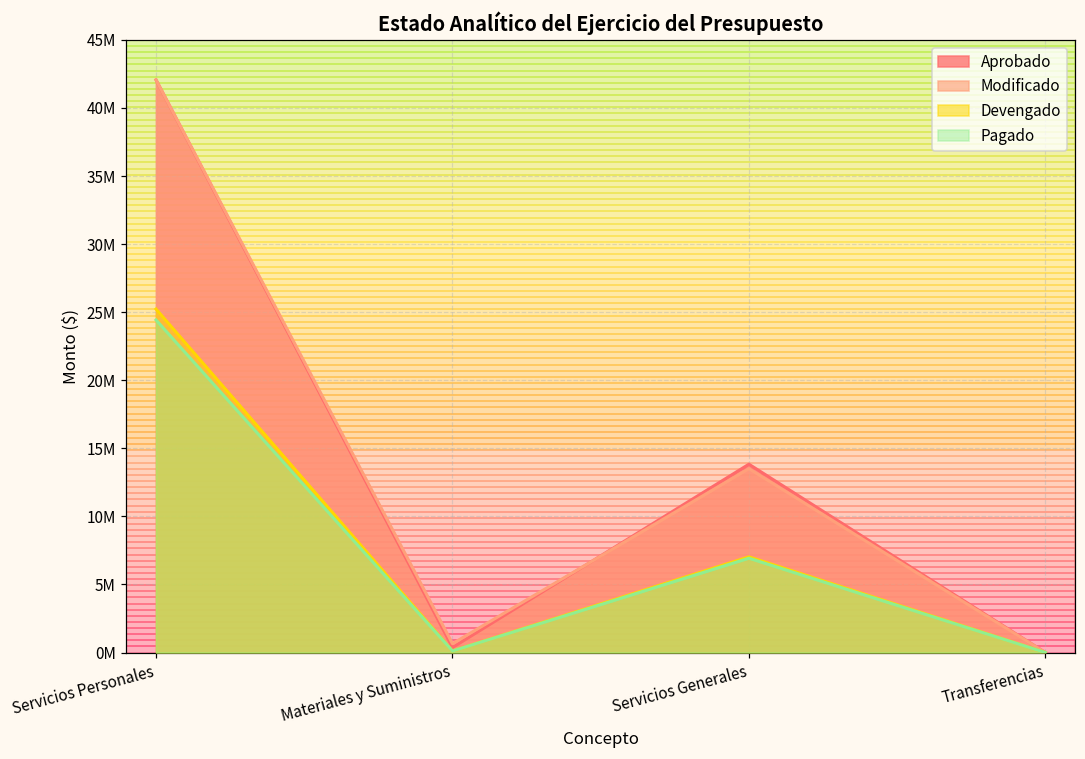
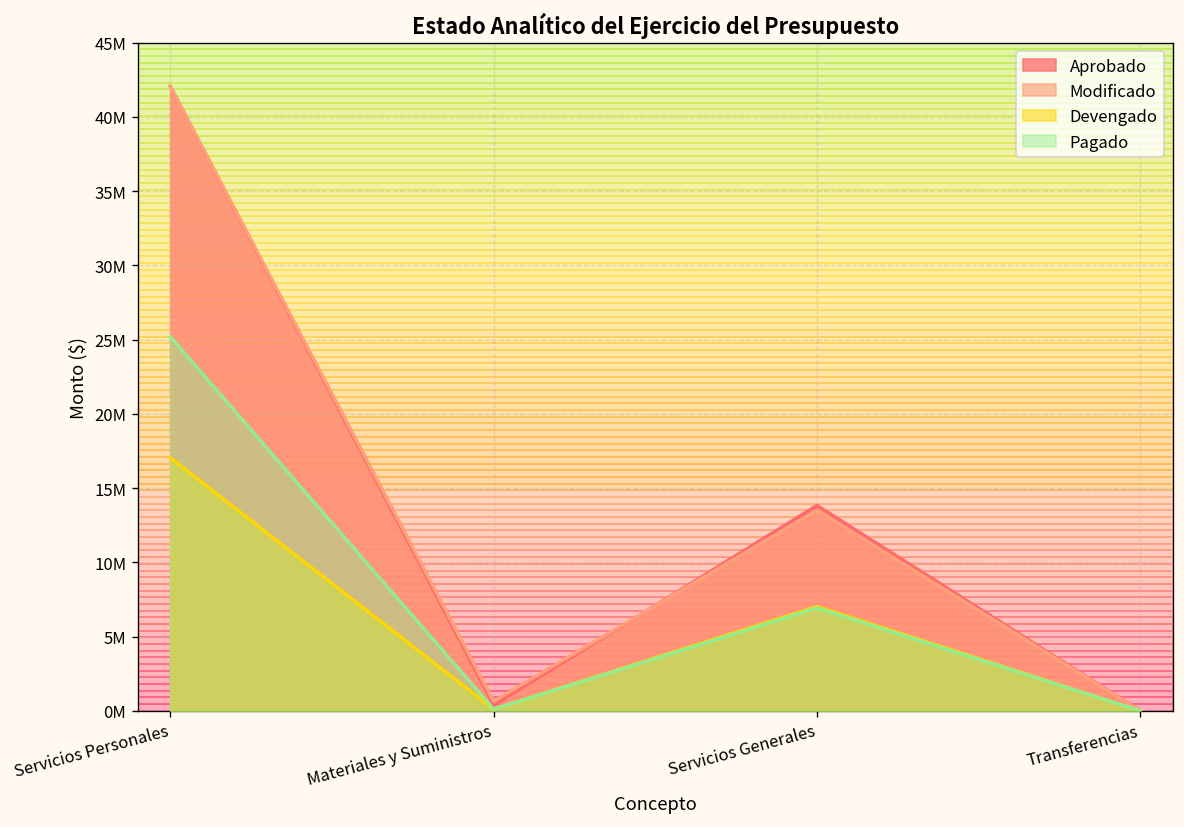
Devengado, Servicios Personales: 25200000 -> 17000000
Pagado, Servicios Personales: 24400000 -> 25200000
